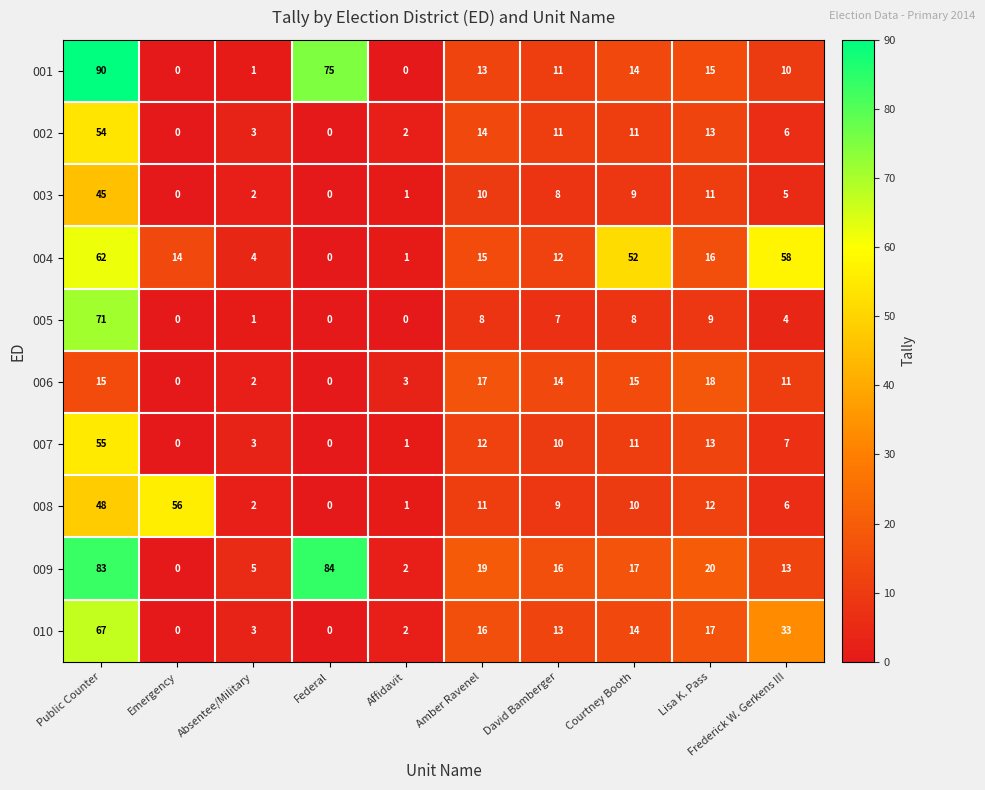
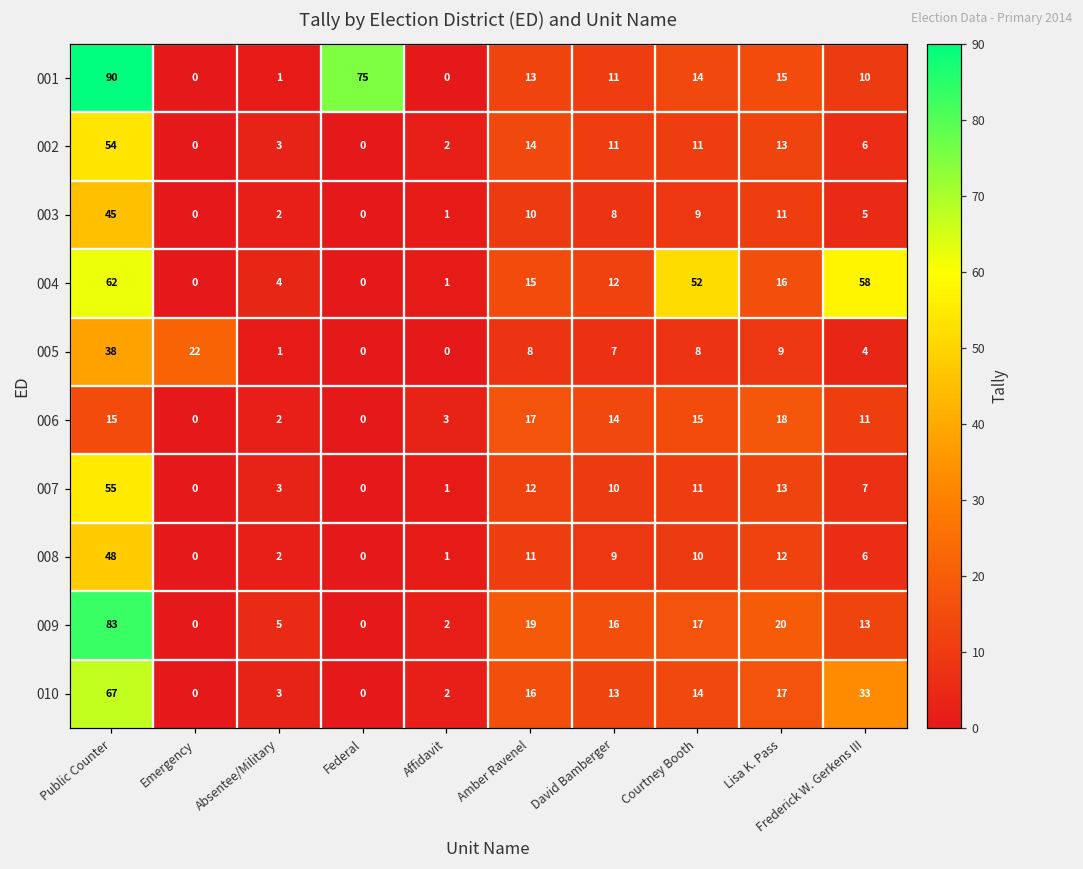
004, Emergency: 14 -> 0
005, Public Counter: 71 -> 38
005, Emergency: 0 -> 22
008, Emergency: 56 -> 0
009, Federal: 84 -> 0
